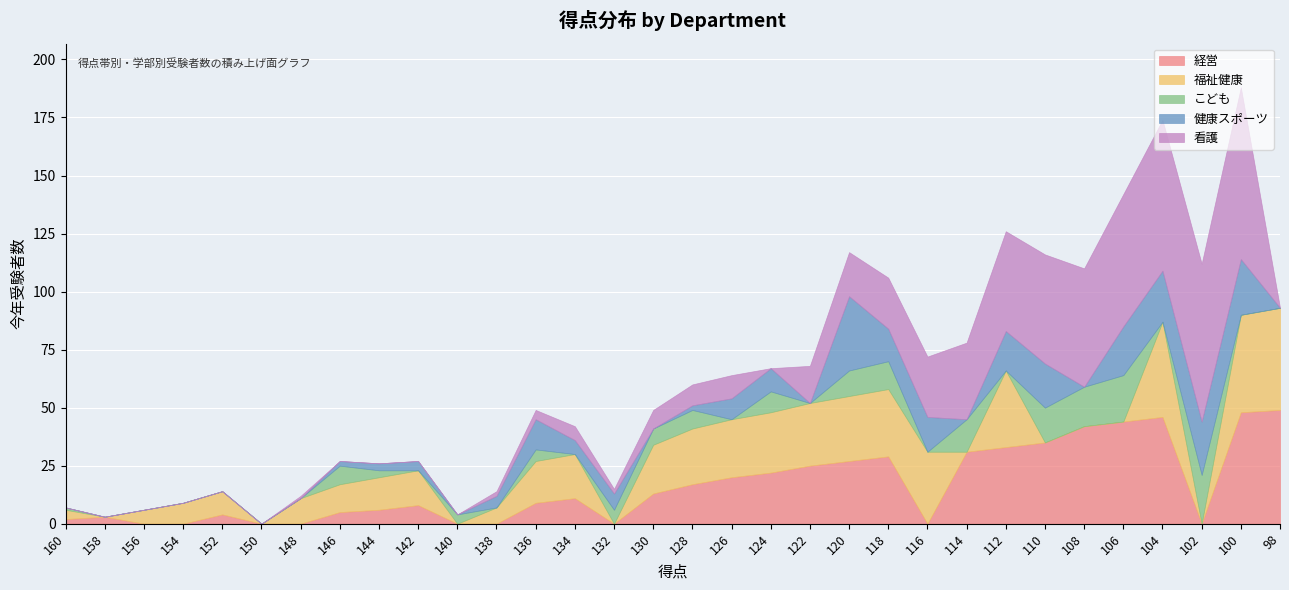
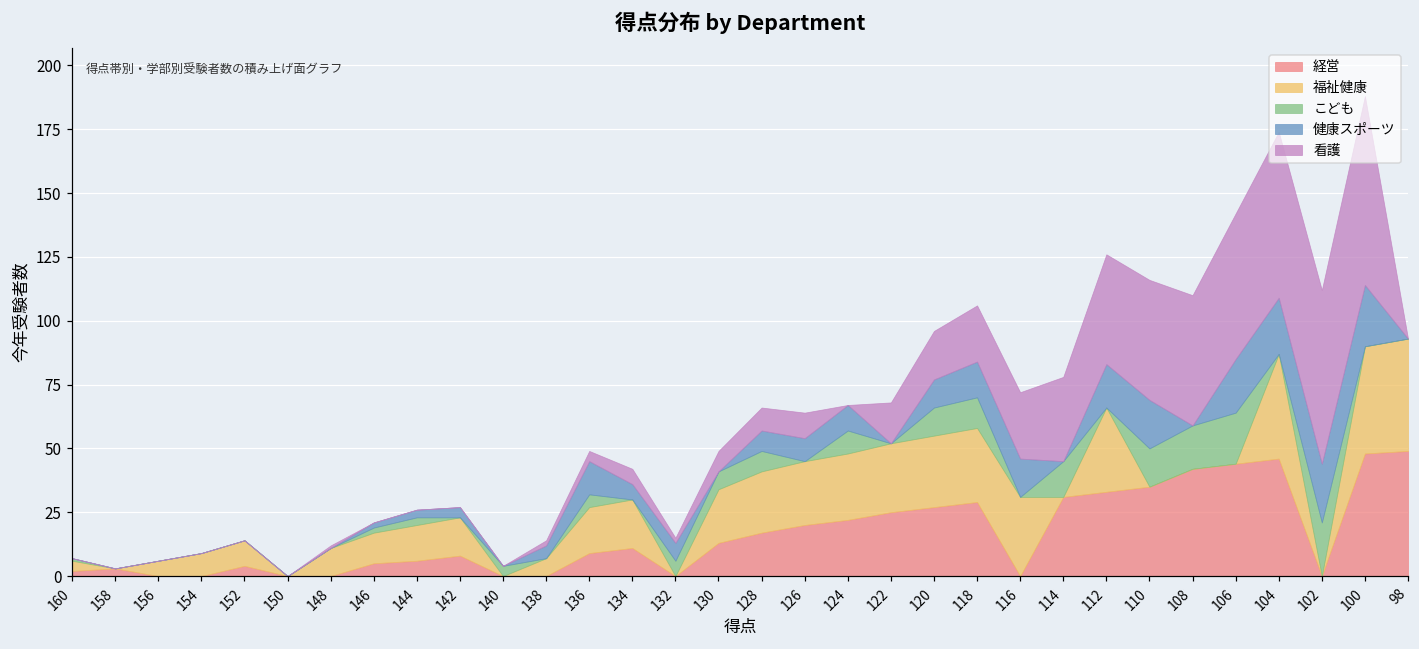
こども, 146: 8 -> 2
健康スポーツ, 128: 2 -> 8
健康スポーツ, 120: 32 -> 11
